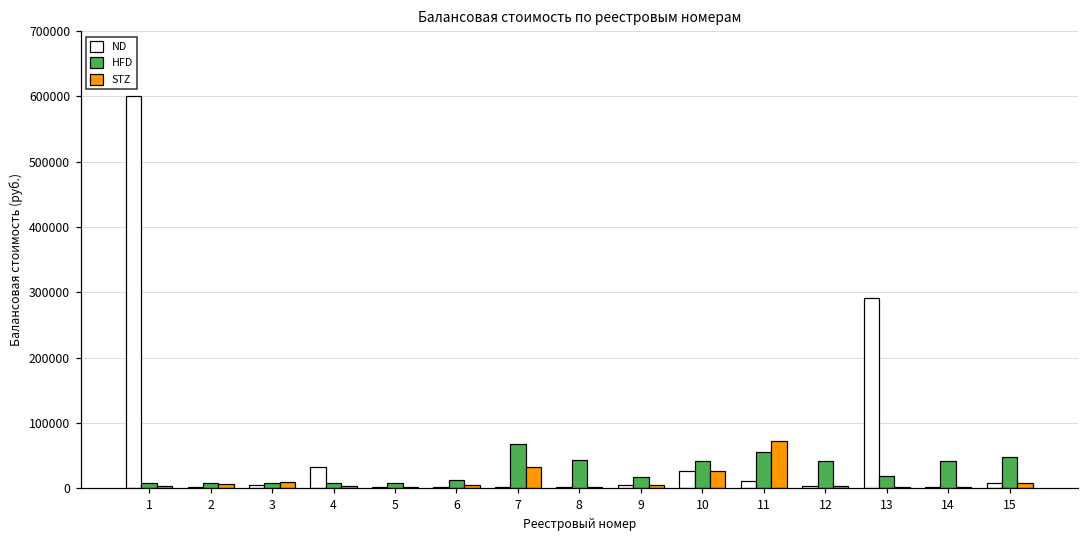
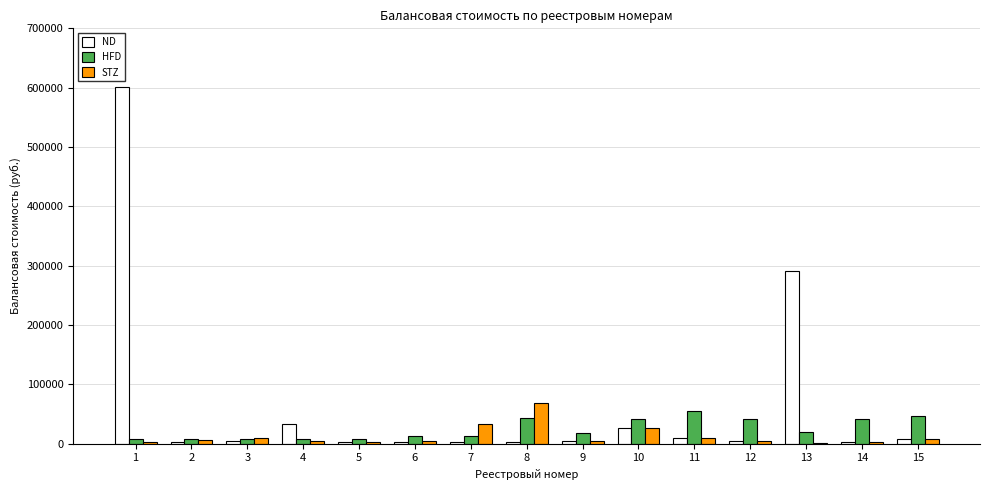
HFD, 7: 70000 -> 10000
STZ, 8: 0 -> 70000
STZ, 11: 70000 -> 10000
